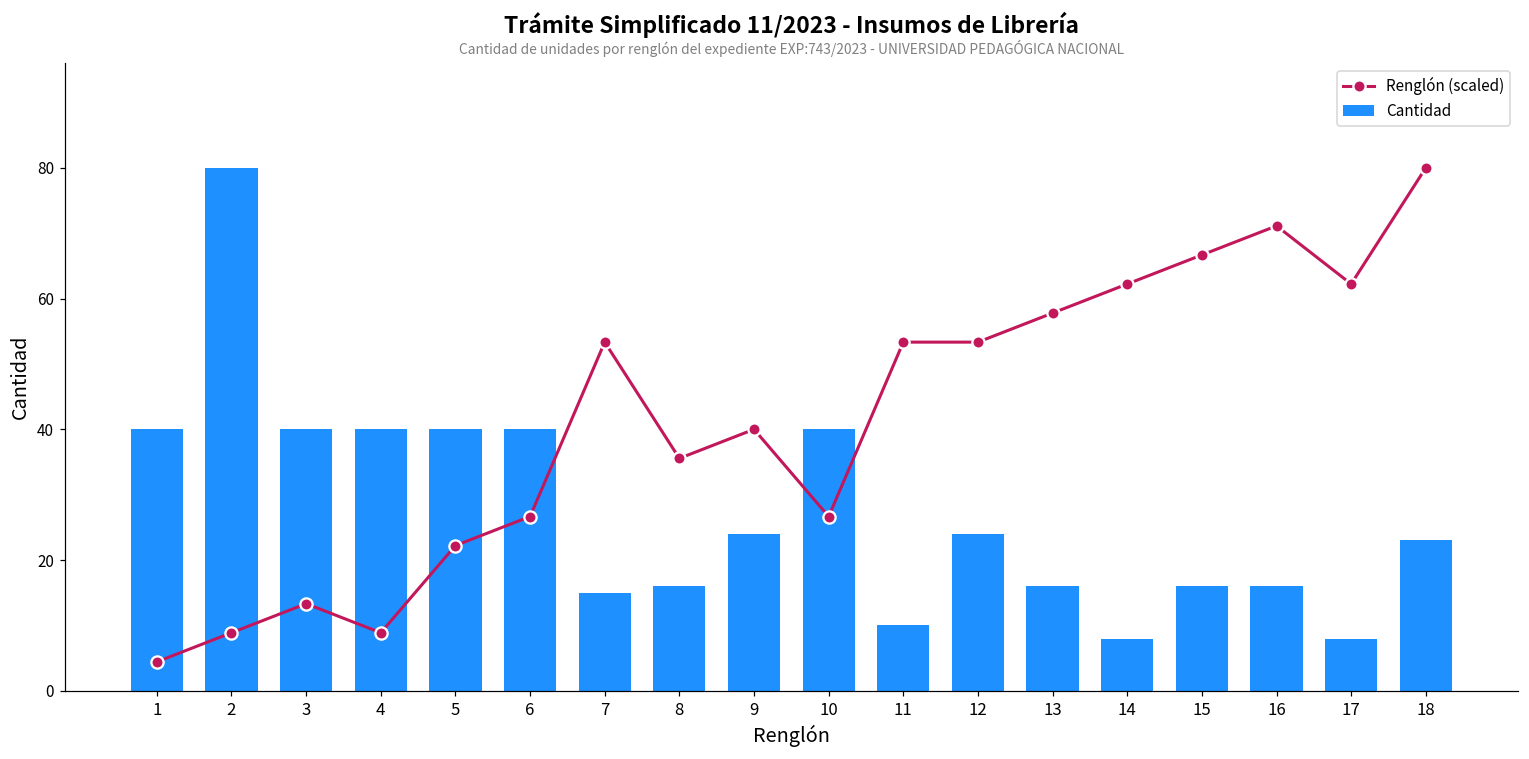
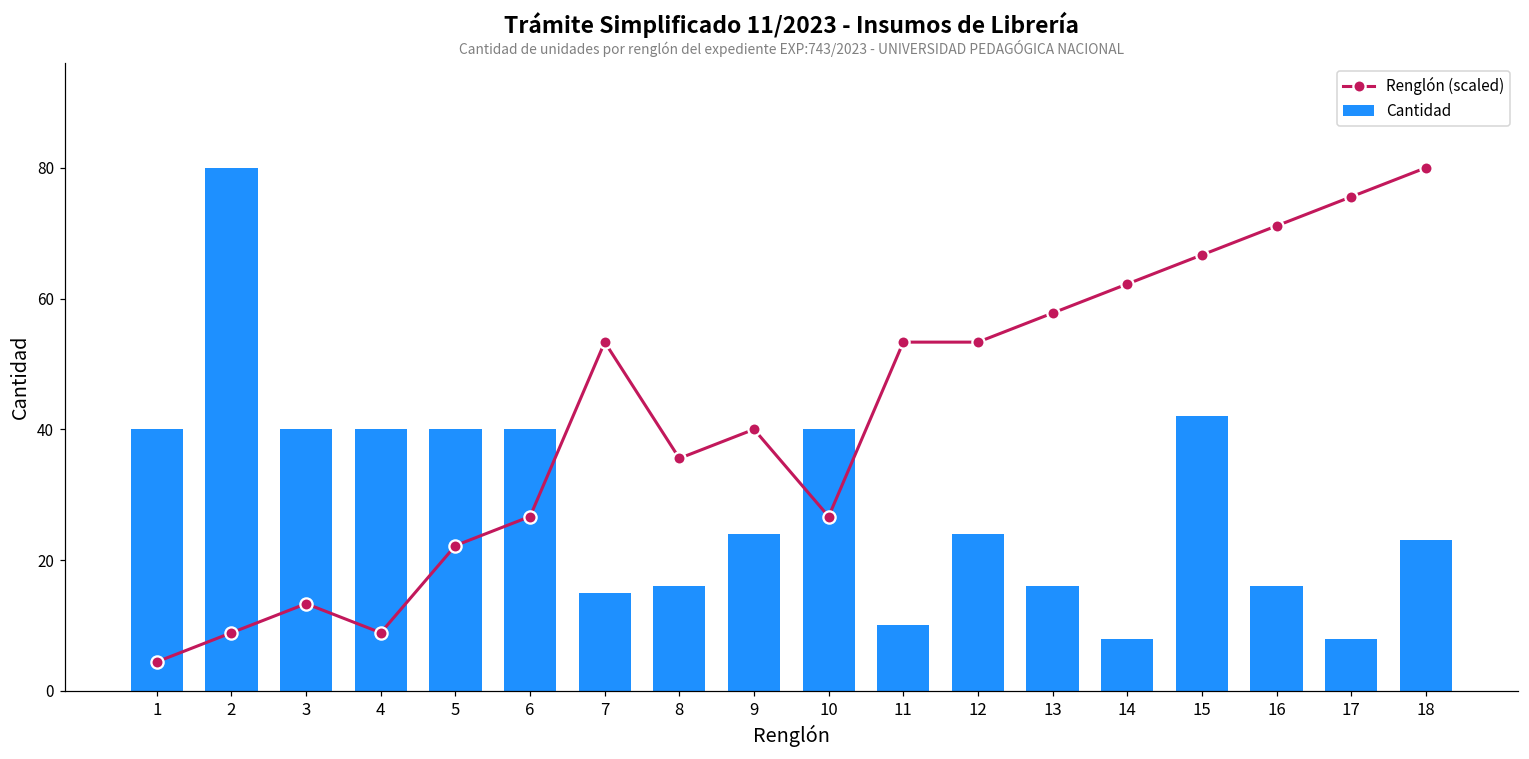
Cantidad, 15: 16 -> 42
Renglón (scaled), 17: 62 -> 76
